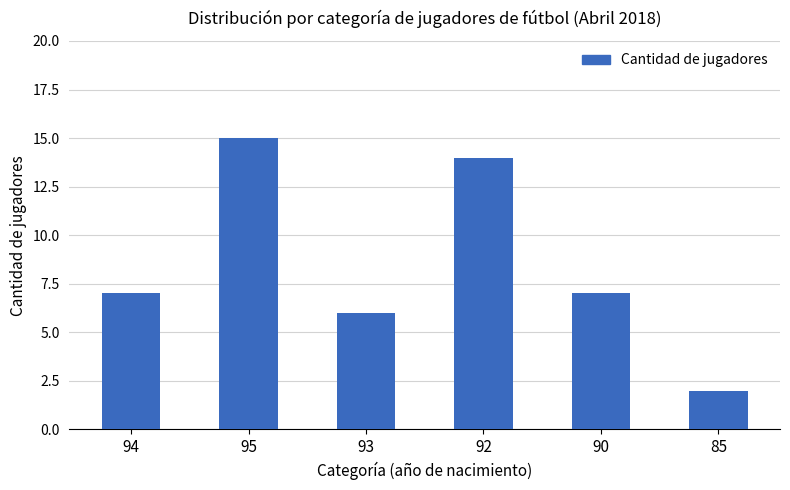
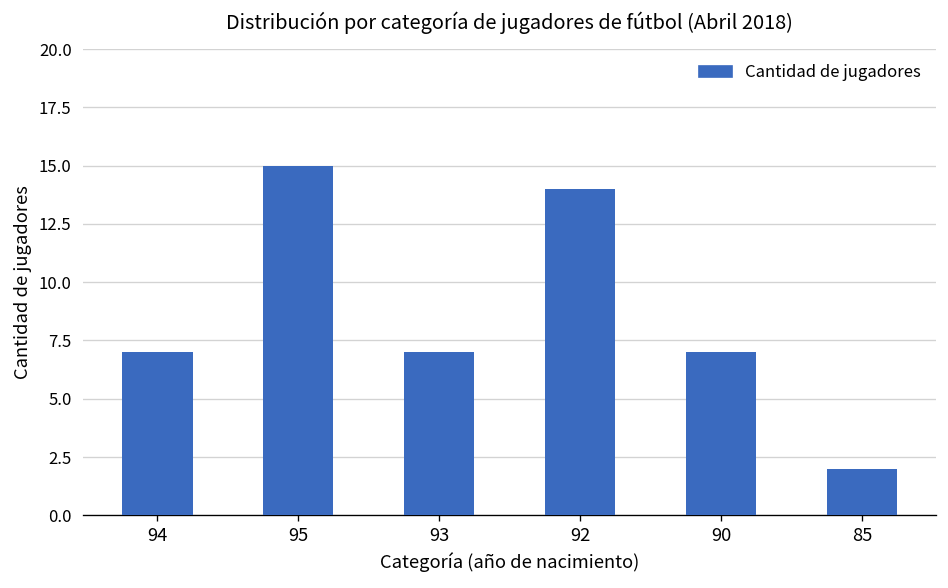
93: 6 -> 7
